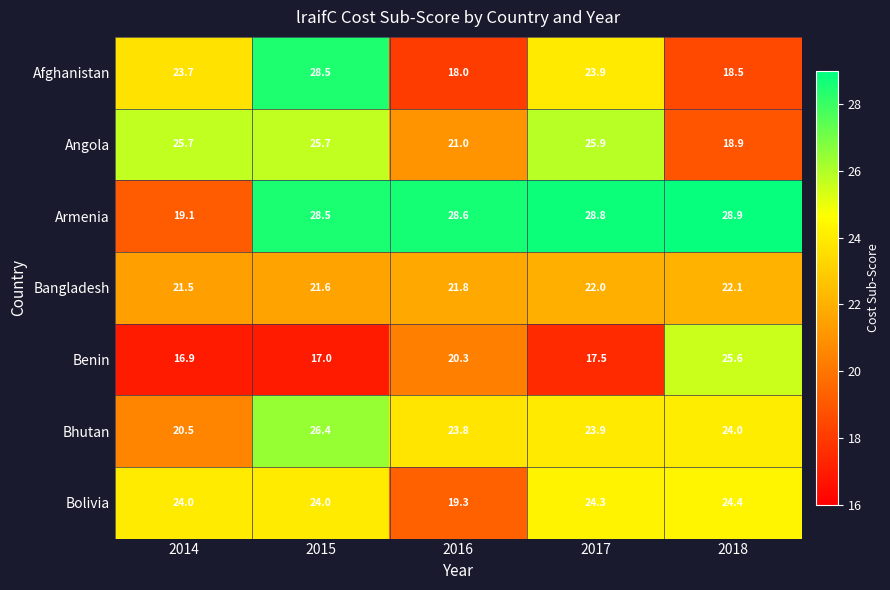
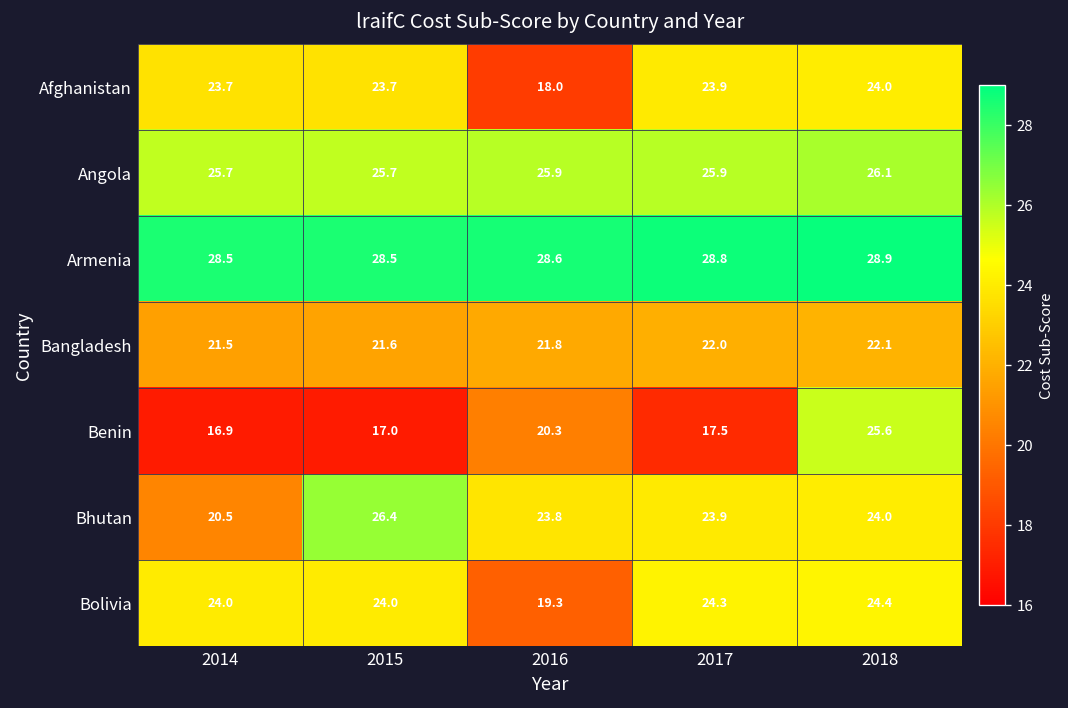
Afghanistan, 2015: 28.5 -> 23.7
Afghanistan, 2018: 18.5 -> 24.0
Angola, 2016: 21.0 -> 25.9
Angola, 2018: 18.9 -> 26.1
Armenia, 2014: 19.1 -> 28.5
